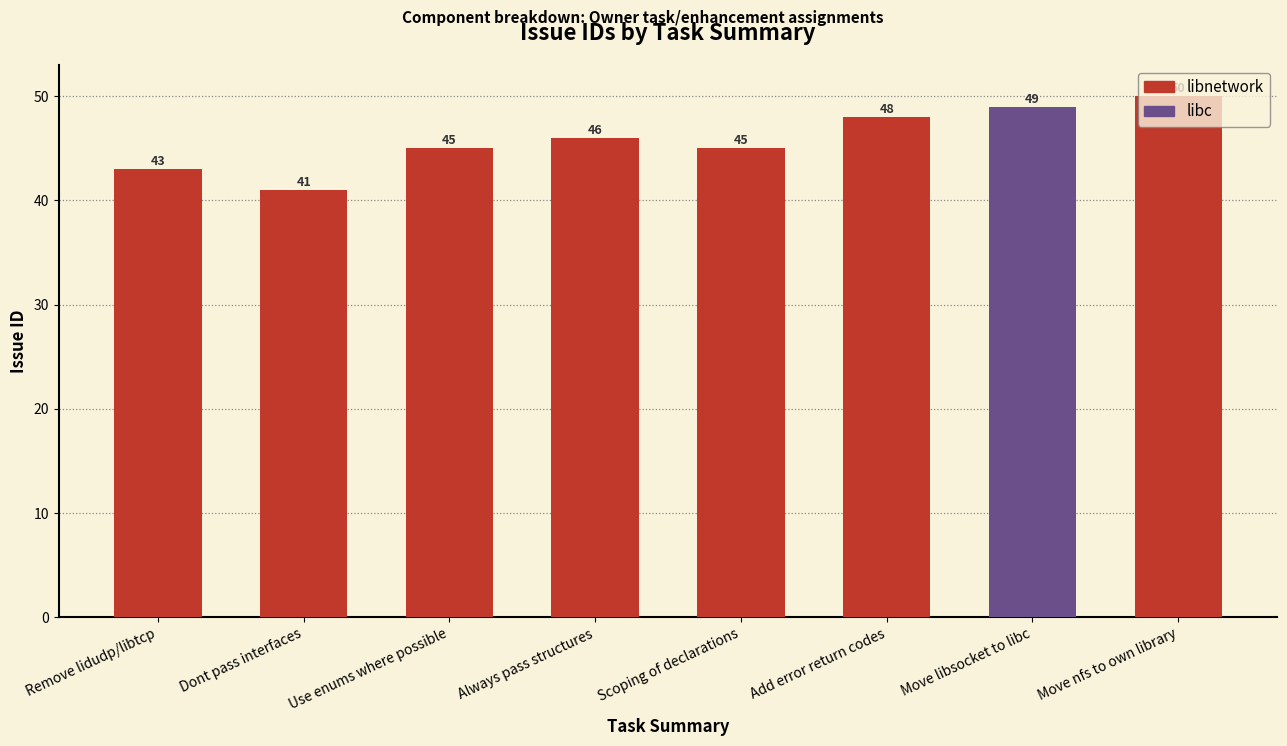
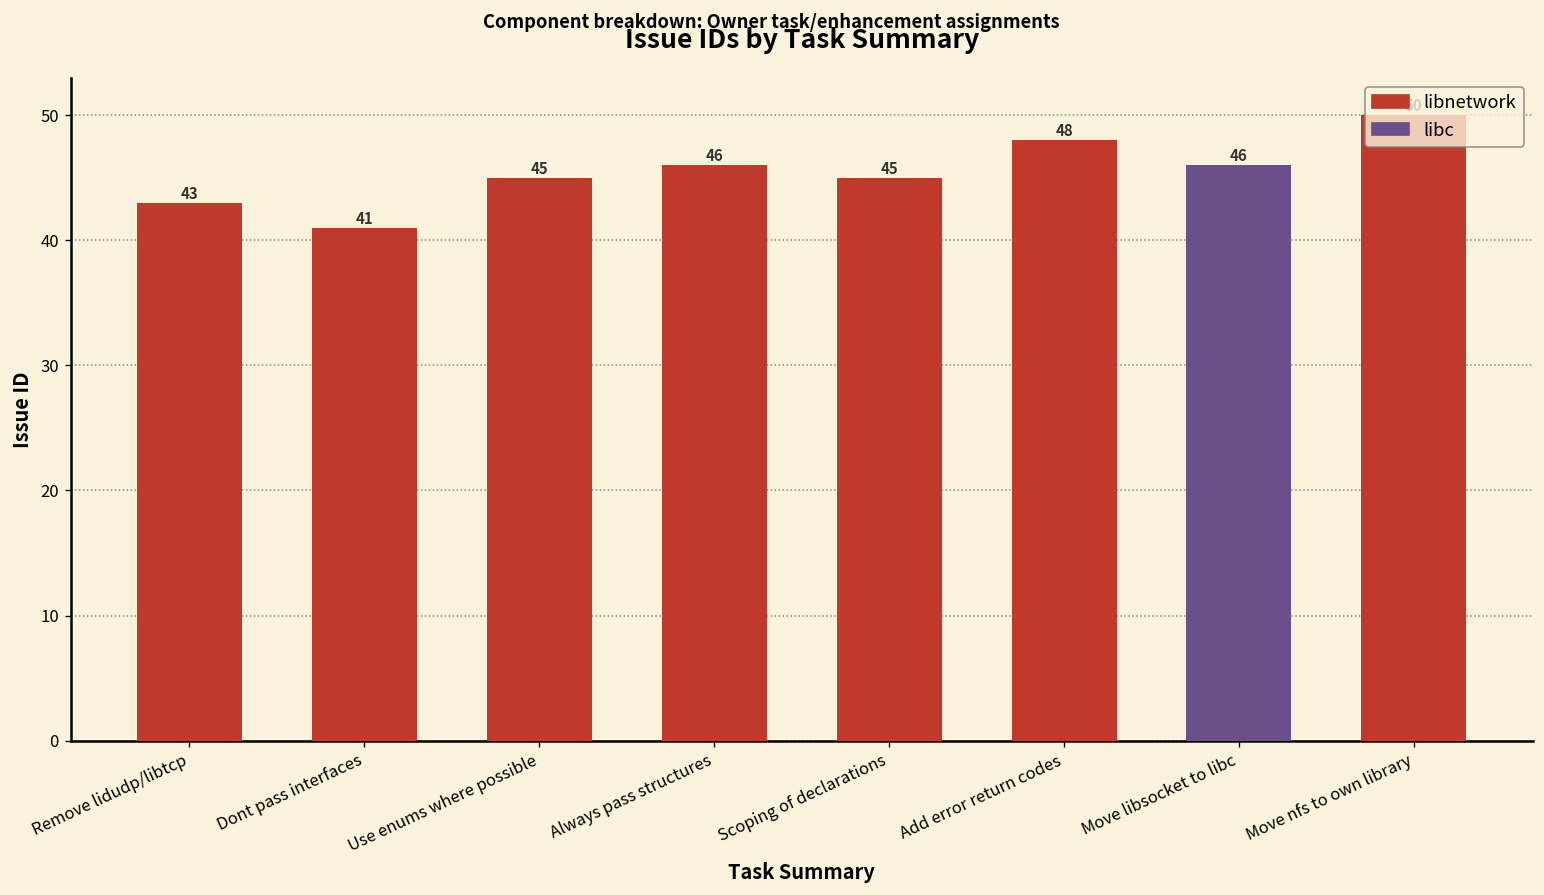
Move libsocket to libc: 49 -> 46
